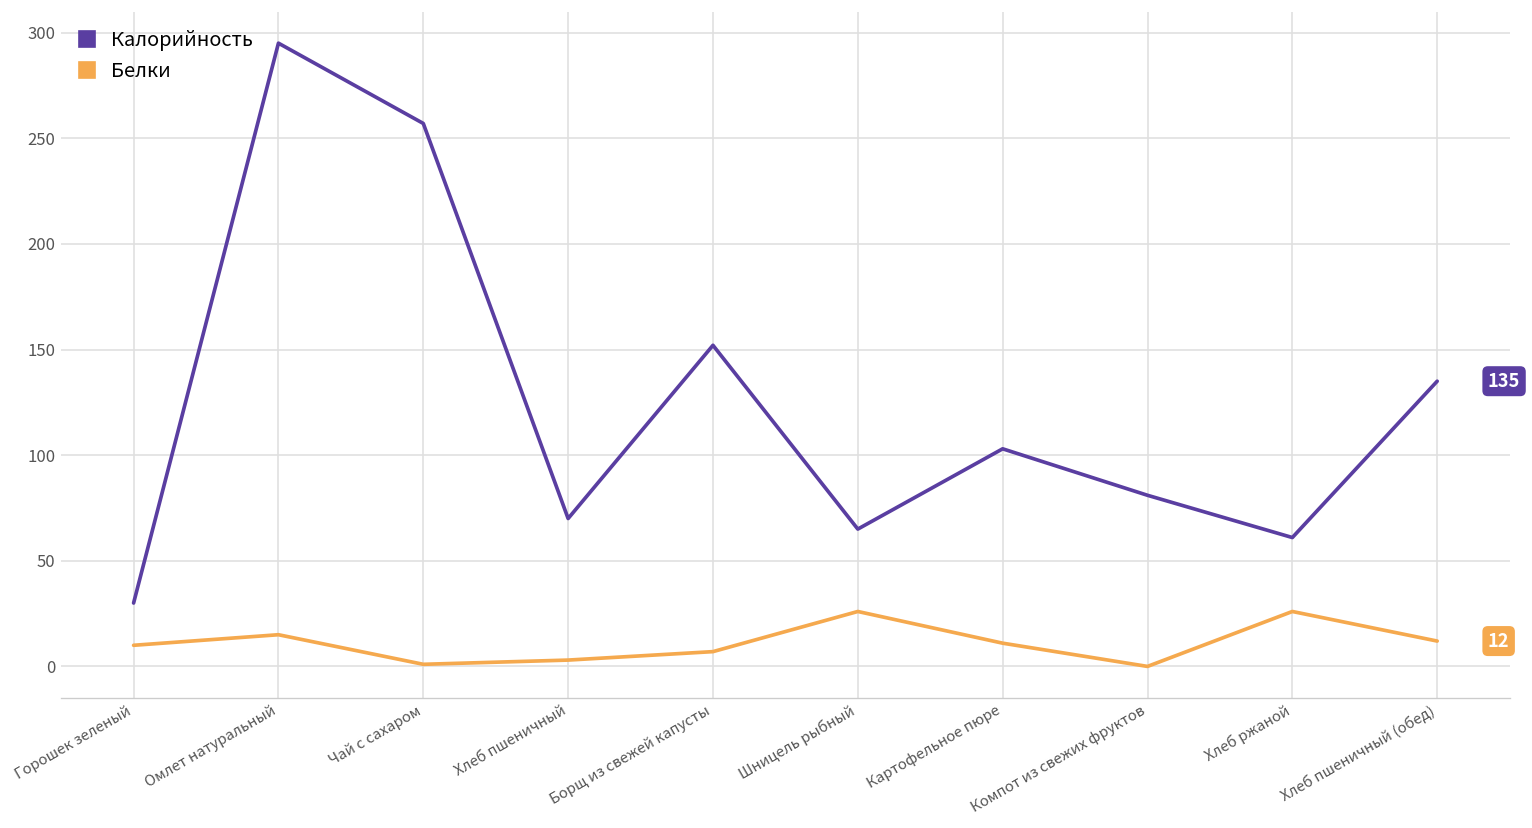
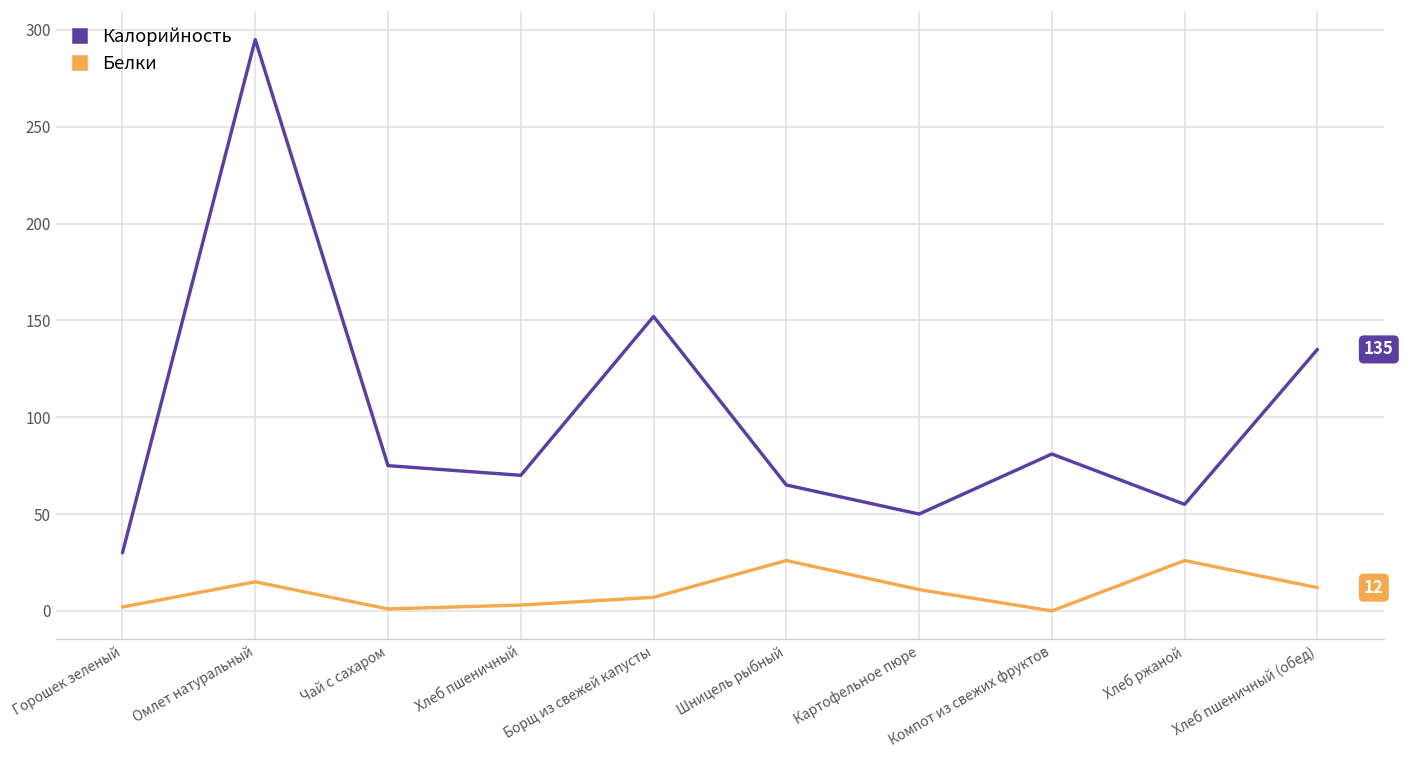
Белки, Горошек зеленый: 10 -> 2
Калорийность, Чай с сахаром: 257 -> 75
Калорийность, Картофельное пюре: 103 -> 50
Калорийность, Хлеб ржаной: 61 -> 55
